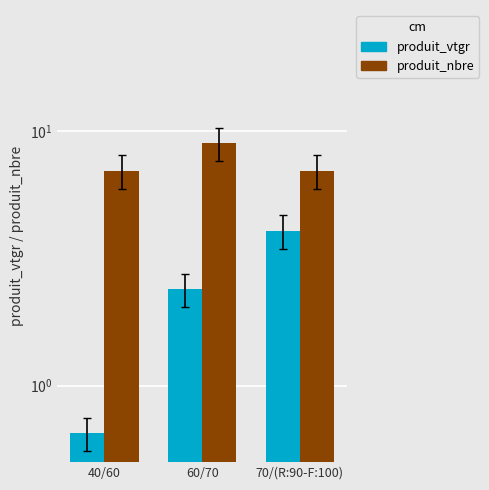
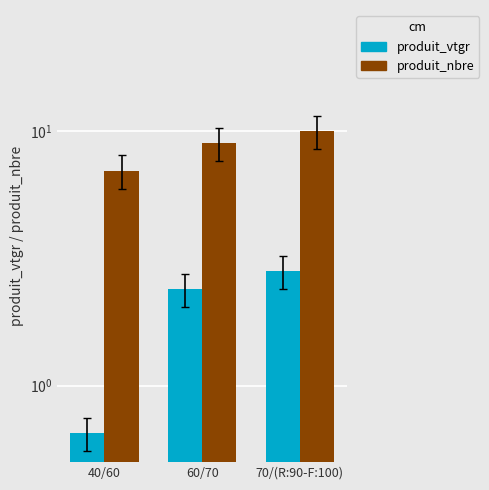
produit_vtgr, 70/(R:90-F:100): 4.1 -> 2.8
produit_nbre, 70/(R:90-F:100): 7 -> 10
